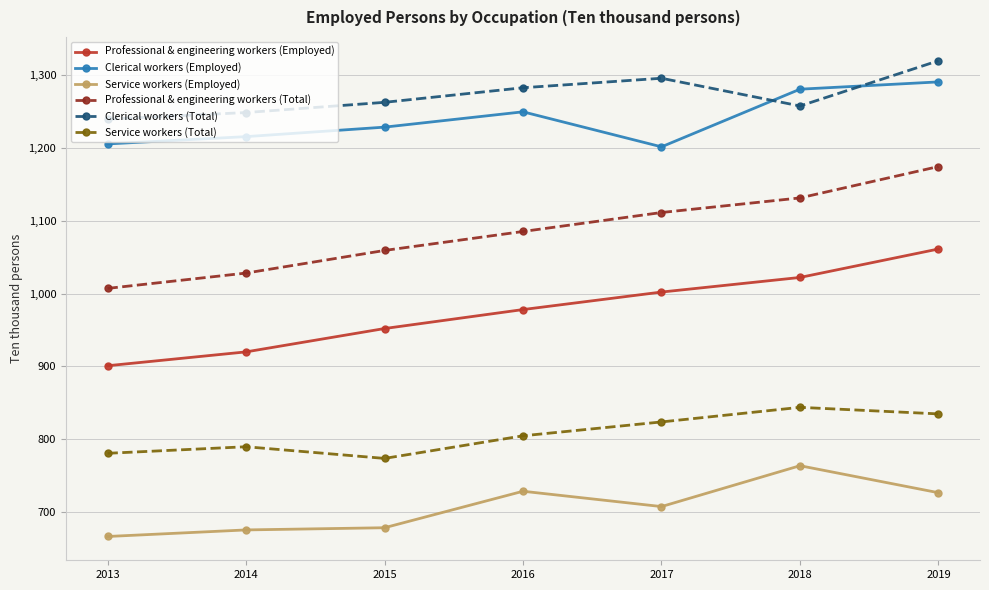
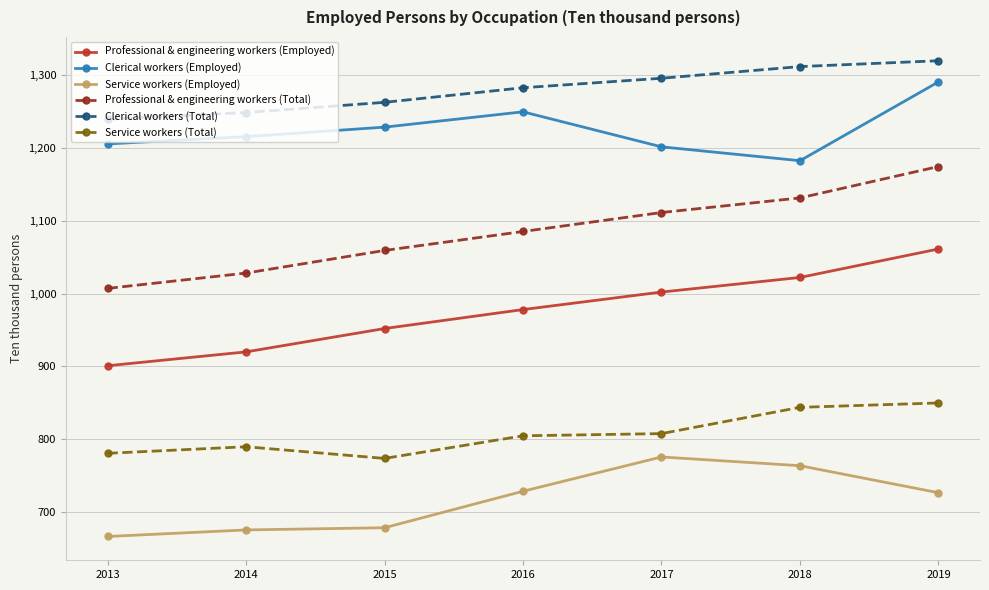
Service workers (Employed), 2017: 710 -> 780
Service workers (Total), 2017: 820 -> 810
Clerical workers (Employed), 2018: 1,280 -> 1,180
Clerical workers (Total), 2018: 1,260 -> 1,310
Service workers (Total), 2019: 840 -> 850
